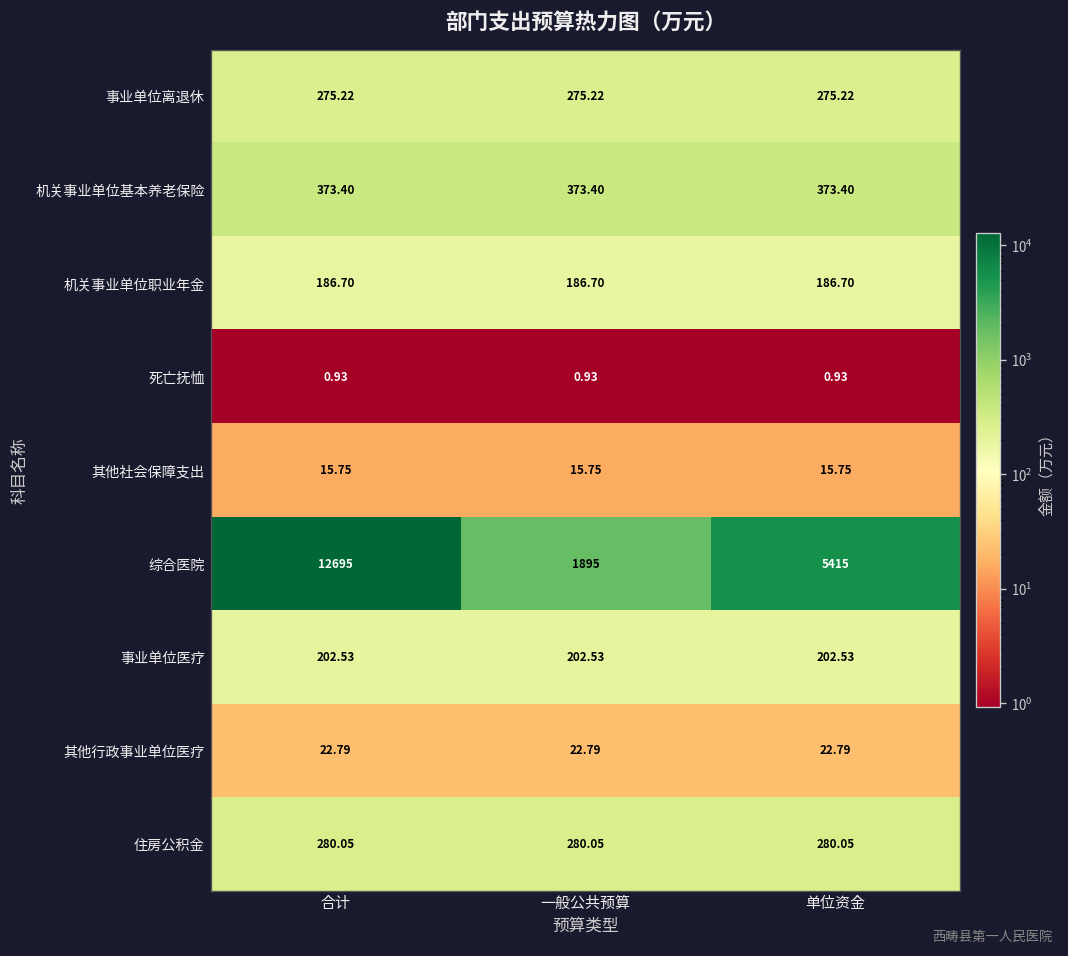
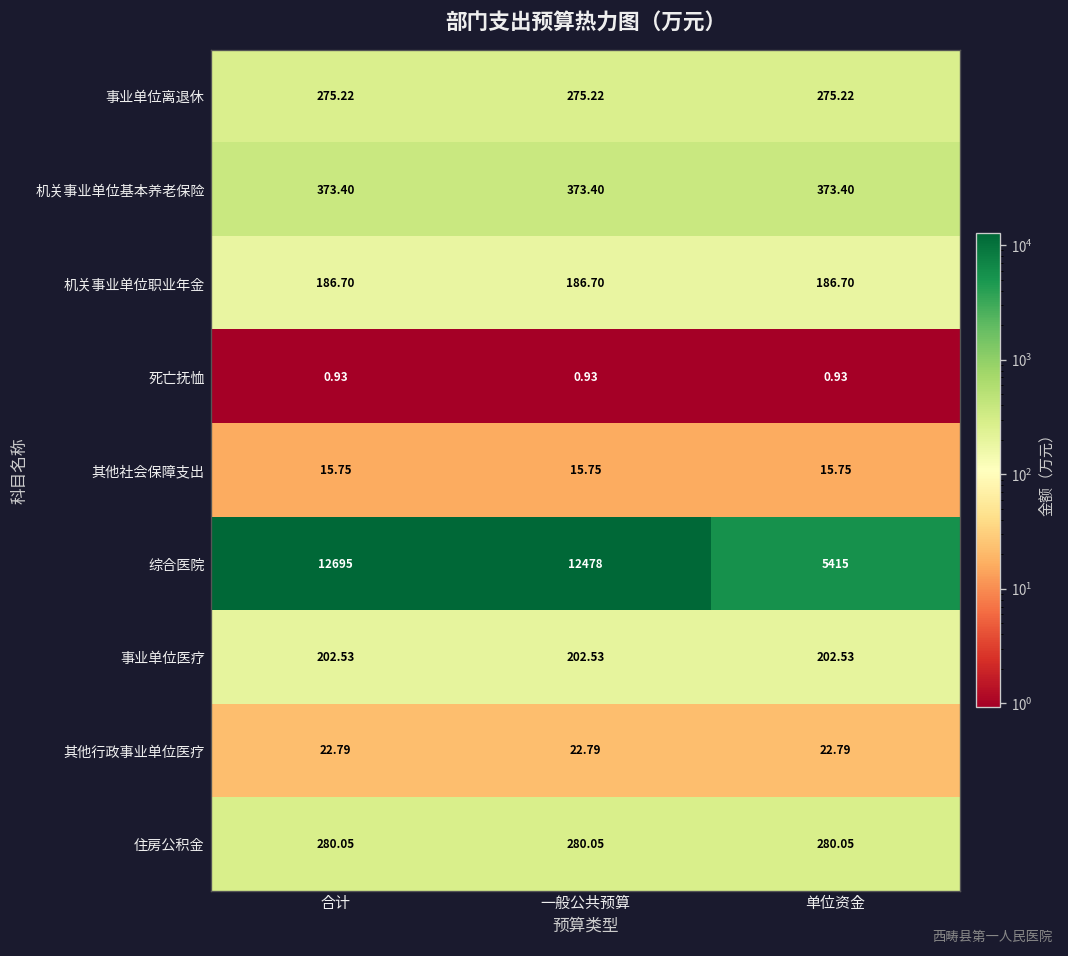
综合医院, 一般公共预算: 1895 -> 12478
